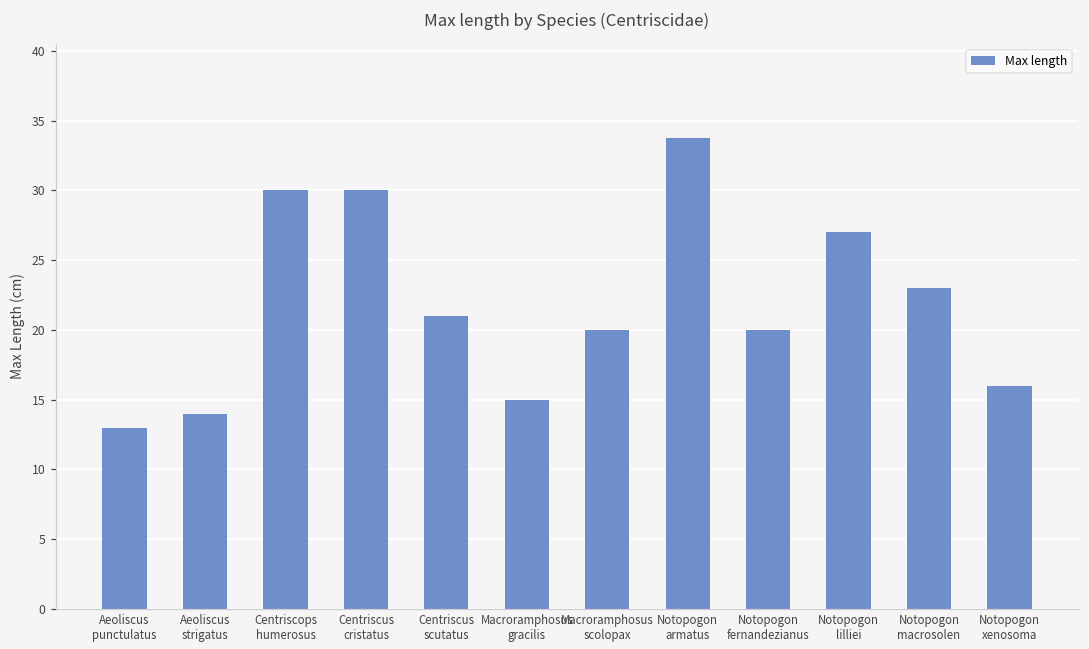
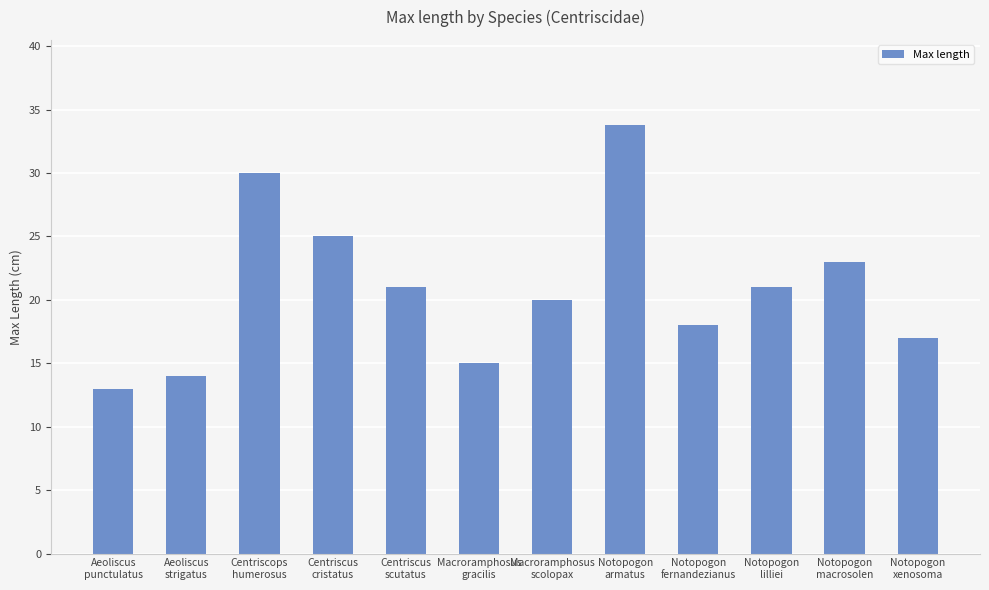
Centriscus cristatus: 30 -> 25
Notopogon fernandezianus: 20 -> 18
Notopogon lilliei: 27 -> 21
Notopogon xenosoma: 16 -> 17
